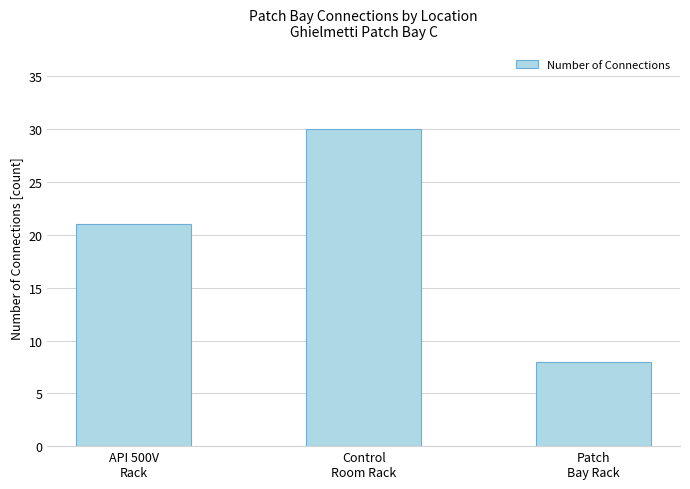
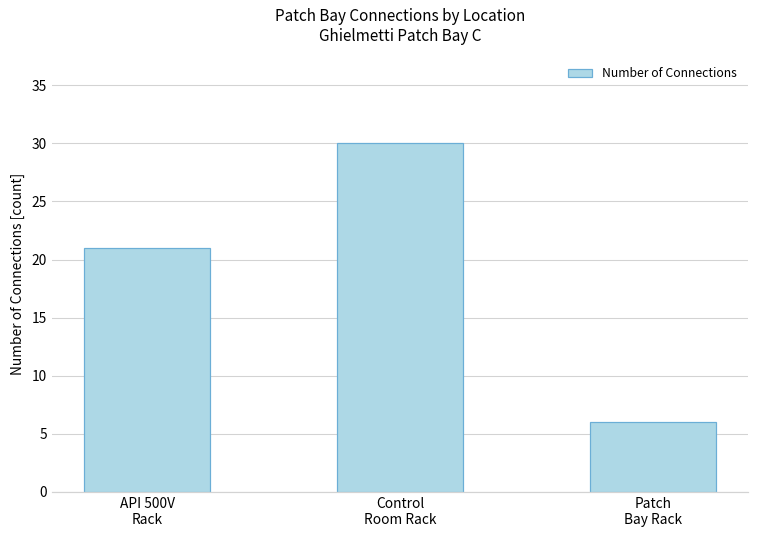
Patch Bay Rack: 8 -> 6
